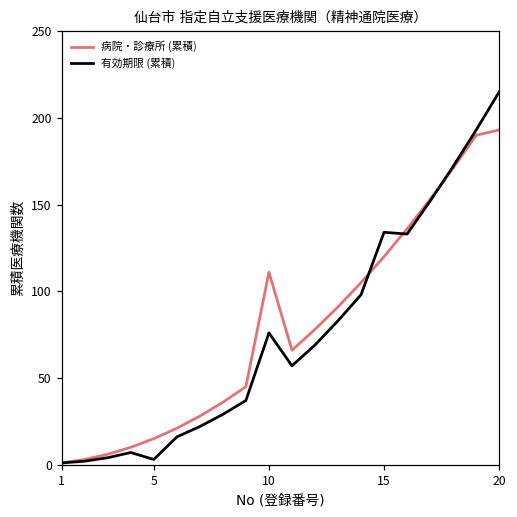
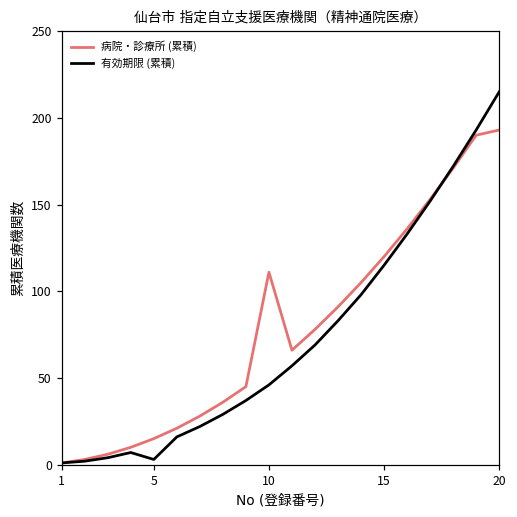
有効期限 (累積), 10: 76 -> 46
有効期限 (累積), 15: 134 -> 115
